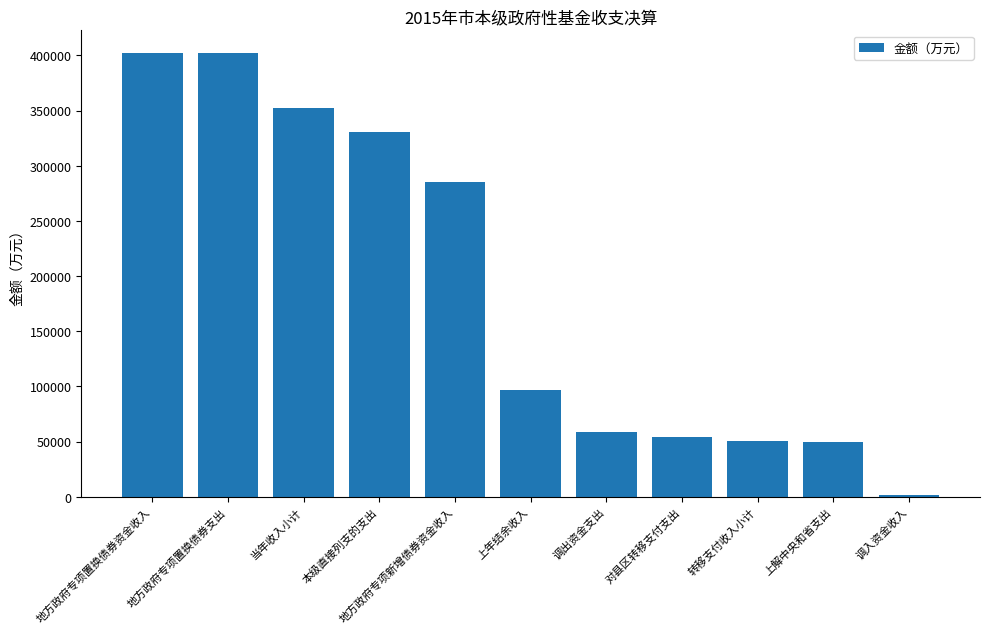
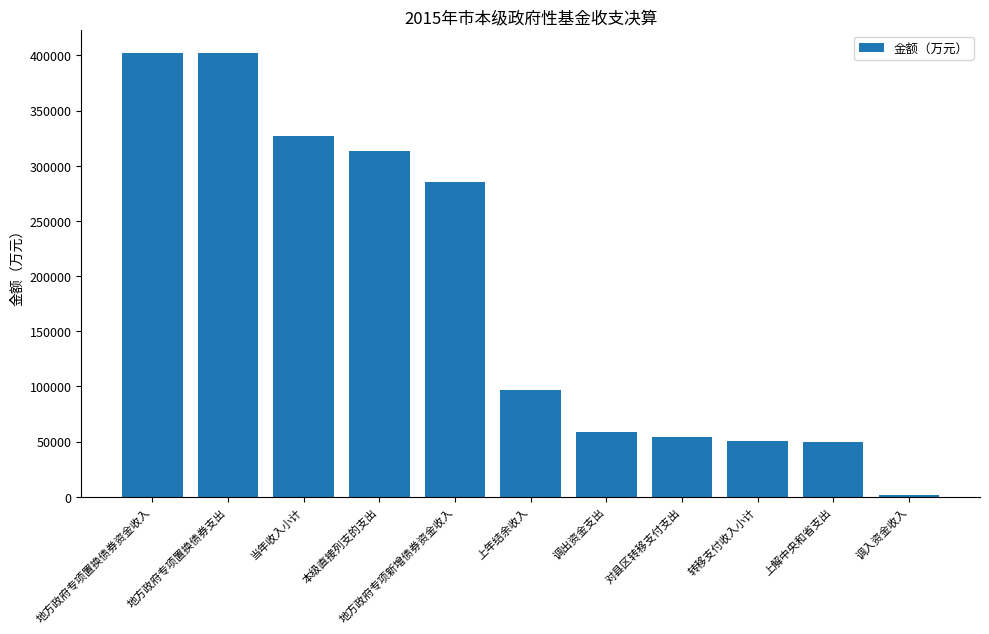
当年收入小计: 352000 -> 327000
本级直接列支的支出: 331000 -> 314000
